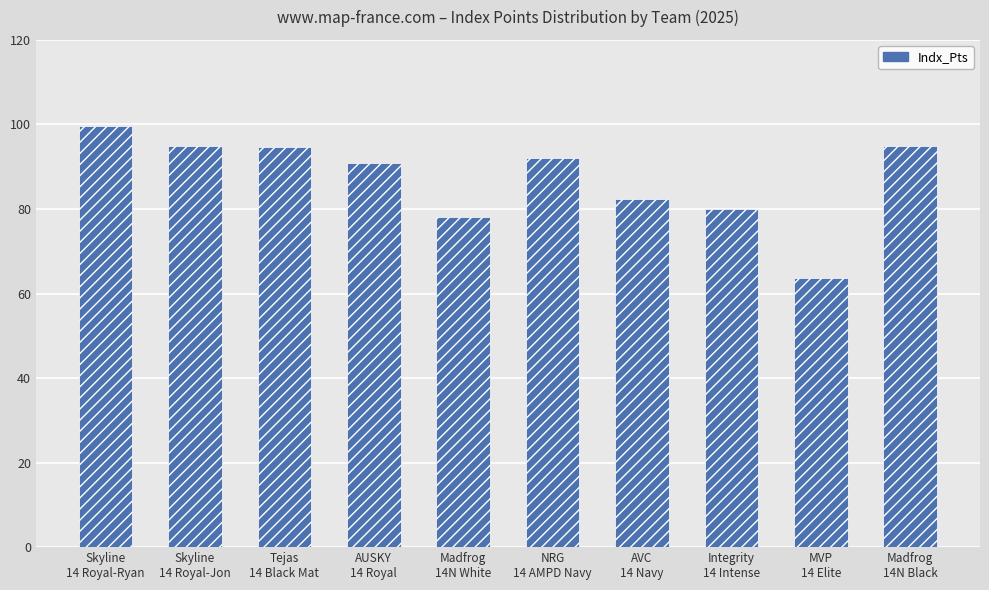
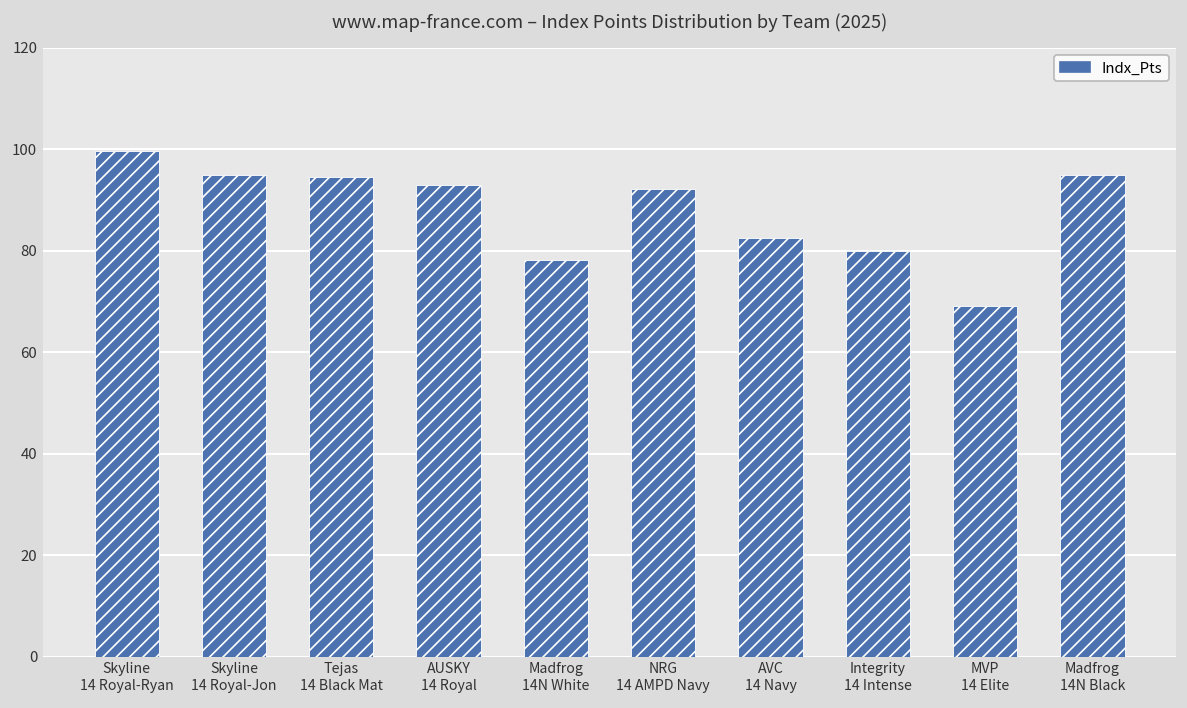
AUSKY 14 Royal: 91 -> 93
MVP 14 Elite: 64 -> 69
